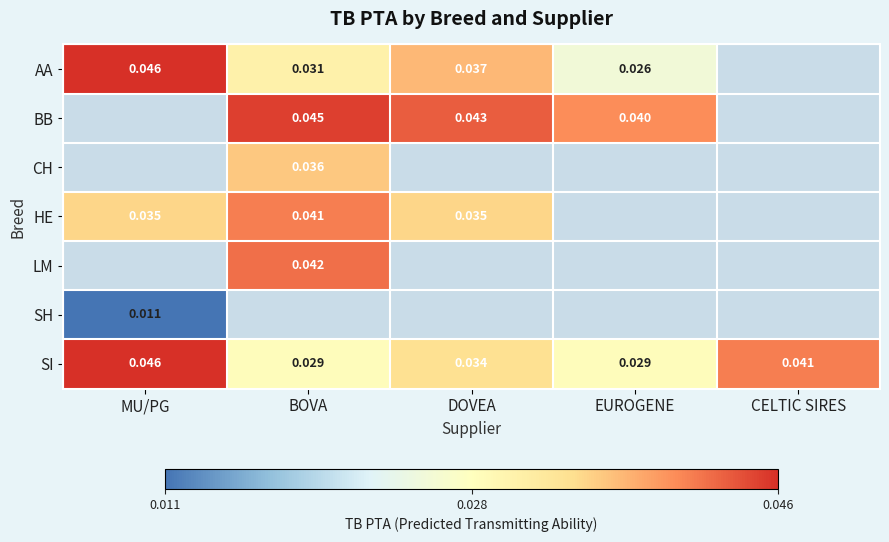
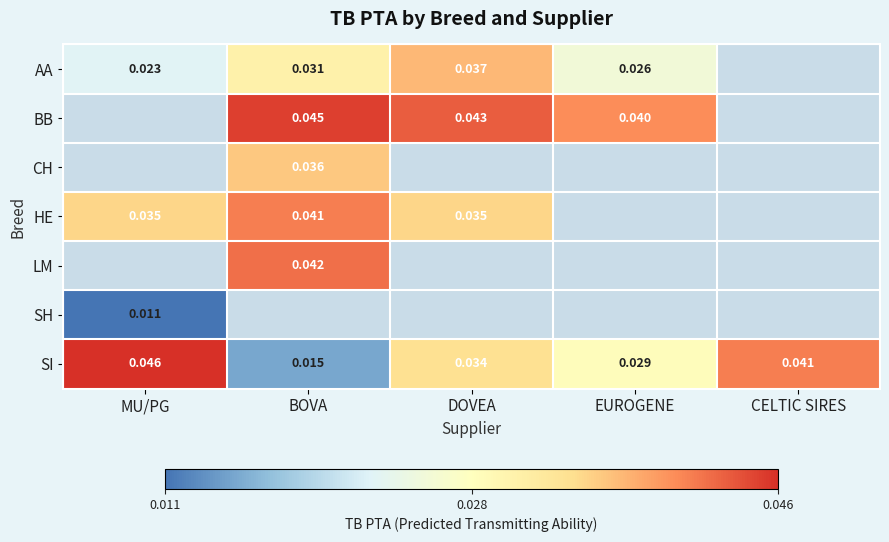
AA, MU/PG: 0.046 -> 0.023
SI, BOVA: 0.029 -> 0.015
